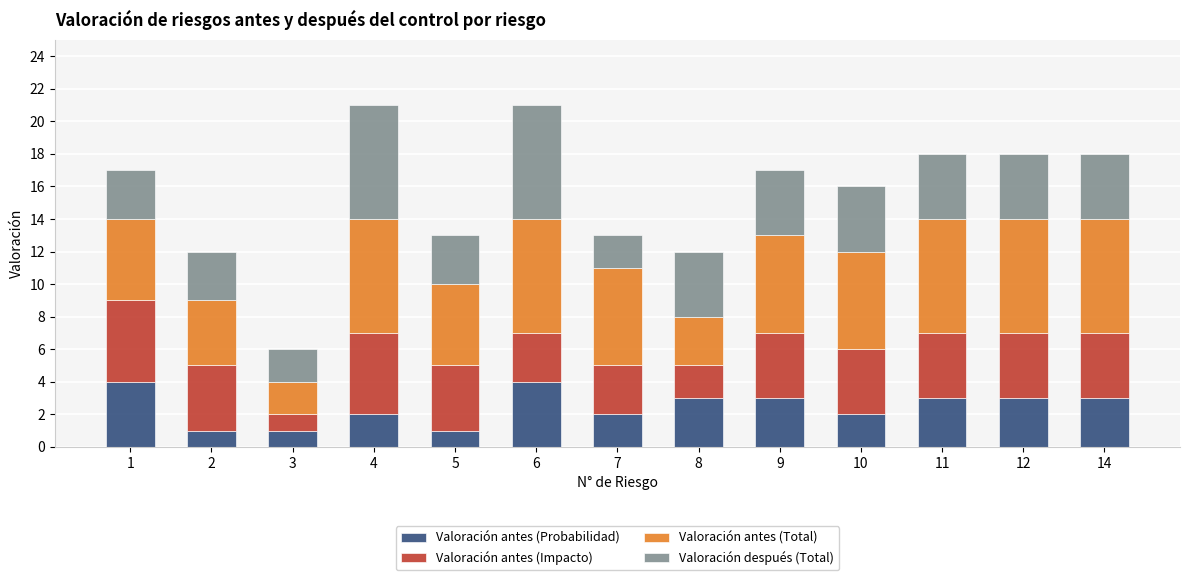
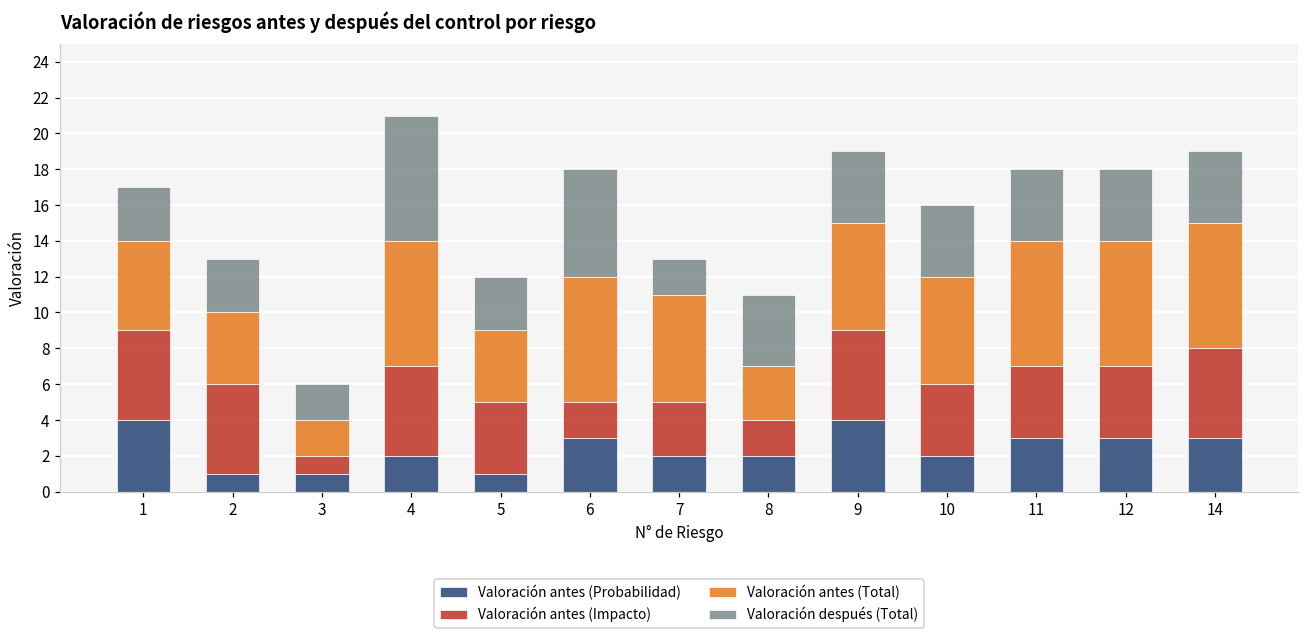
Valoración antes (Impacto), 2: 4 -> 5
Valoración antes (Total), 5: 5 -> 4
Valoración antes (Probabilidad), 6: 4 -> 3
Valoración antes (Impacto), 6: 3 -> 2
Valoración después (Total), 6: 7 -> 6
Valoración antes (Probabilidad), 8: 3 -> 2
Valoración antes (Probabilidad), 9: 3 -> 4
Valoración antes (Impacto), 9: 4 -> 5
Valoración antes (Impacto), 14: 4 -> 5
